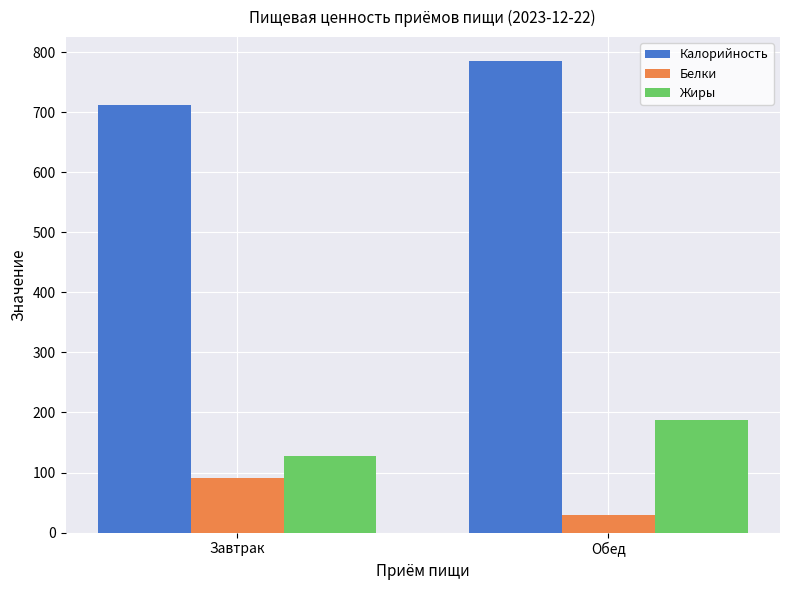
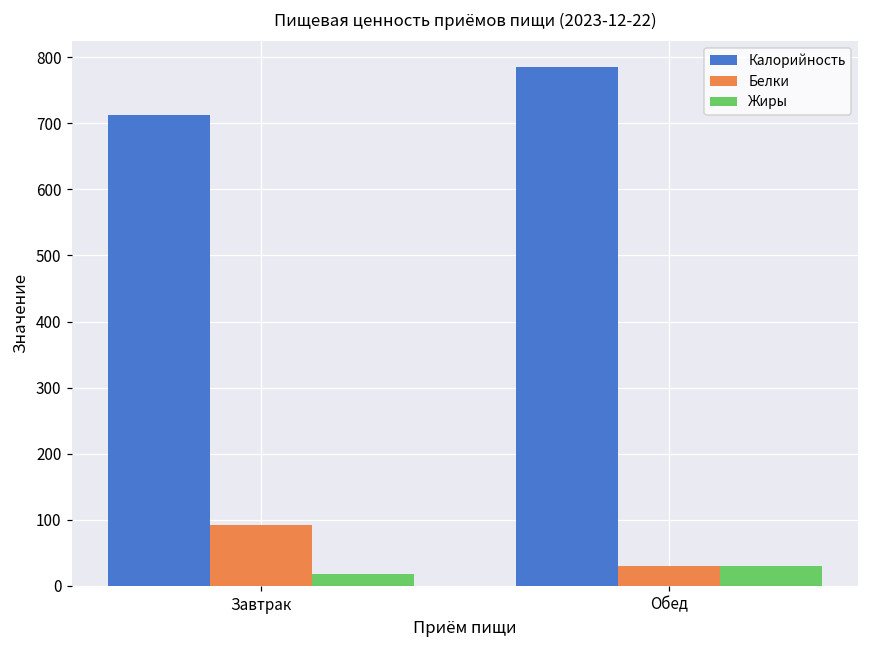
Жиры, Завтрак: 130 -> 20
Жиры, Обед: 190 -> 30
